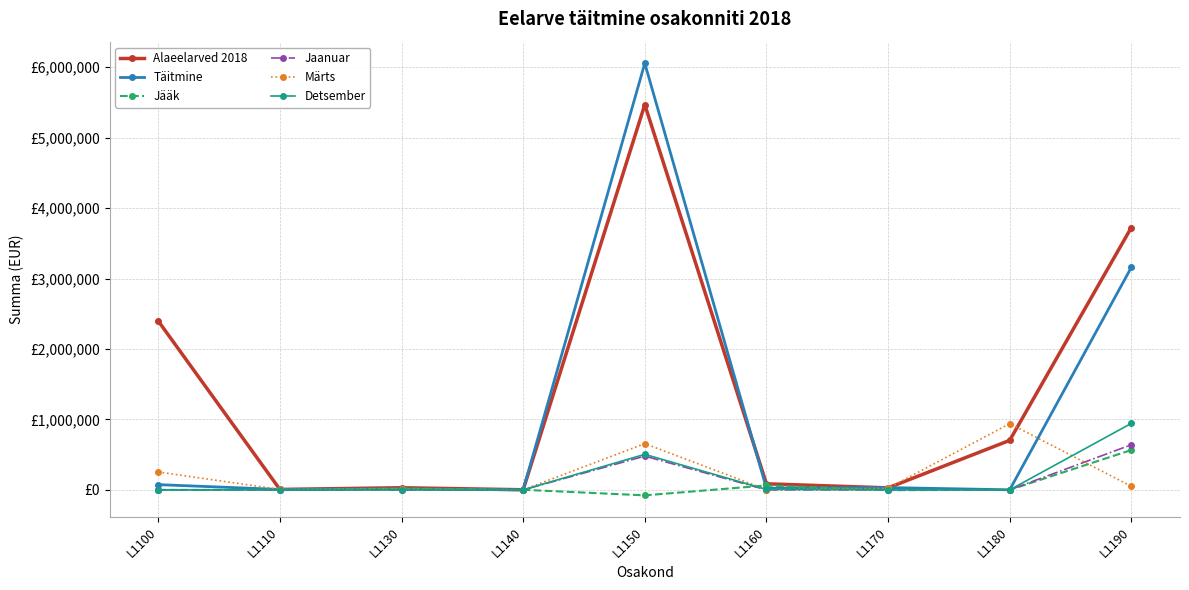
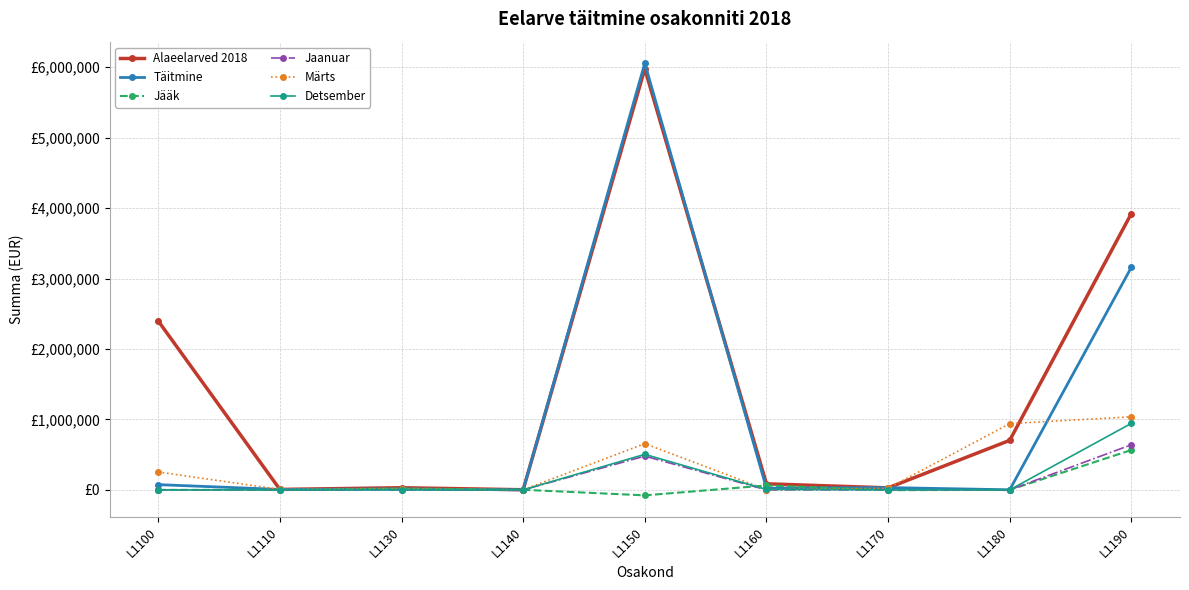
Alaeelarved 2018, L1150: £5,500,000 -> £6,000,000
Alaeelarved 2018, L1190: £3,700,000 -> £3,900,000
Märts, L1190: £100,000 -> £1,000,000
